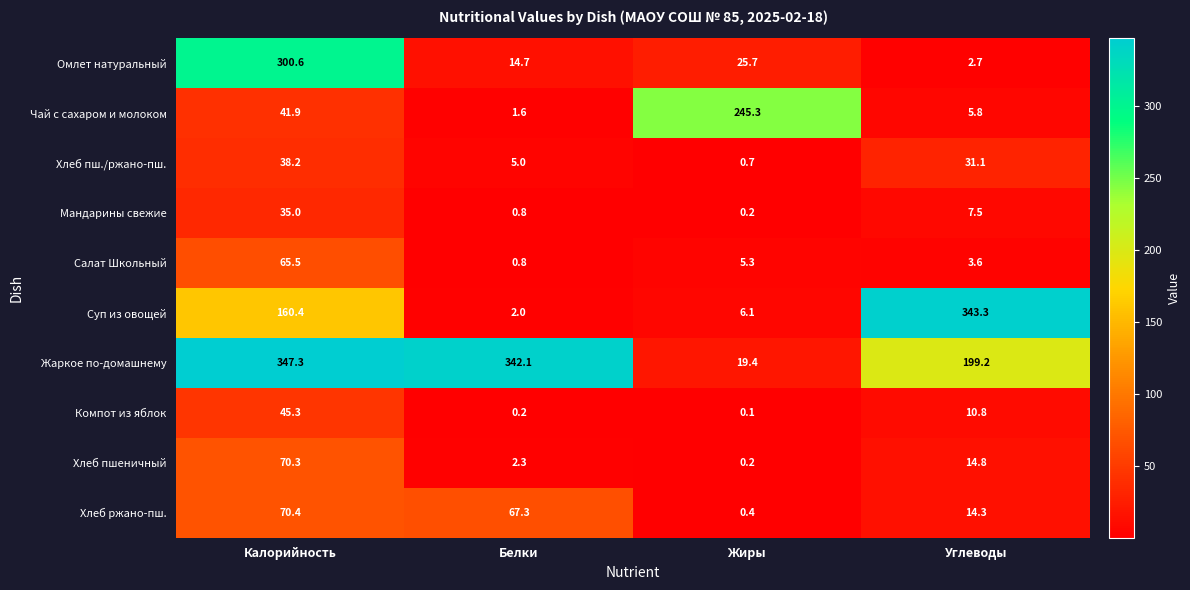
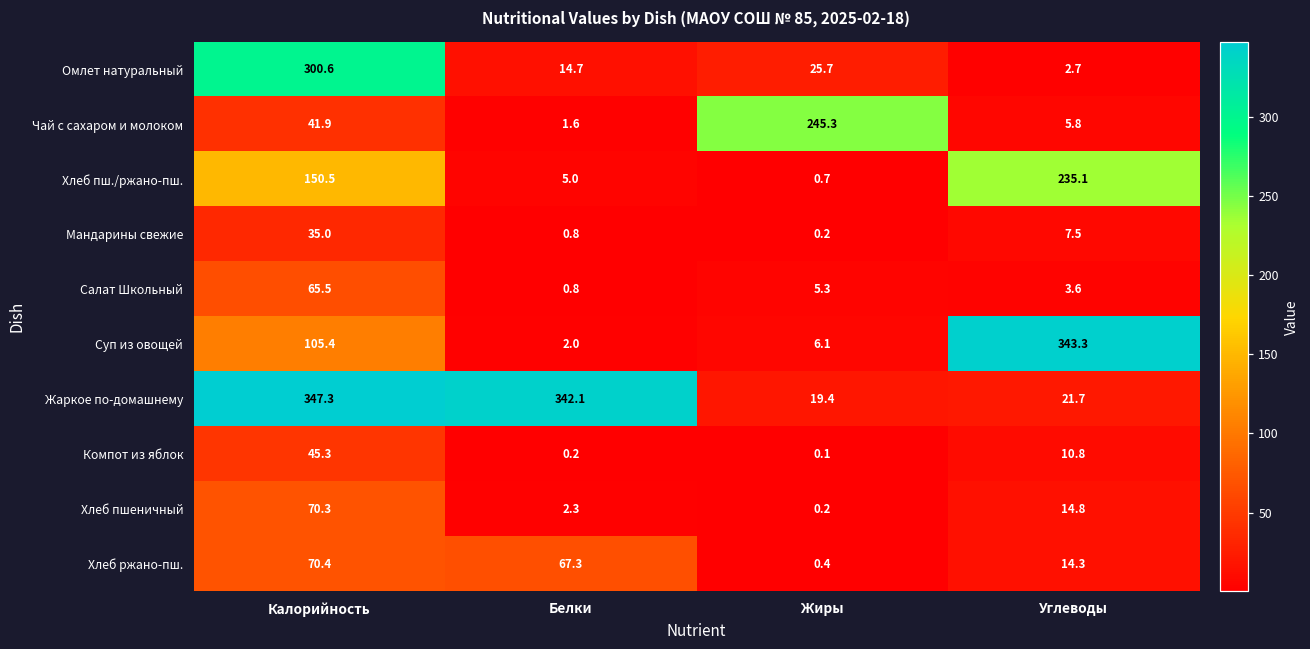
Хлеб пш./ржано-пш., Калорийность: 38.2 -> 150.5
Хлеб пш./ржано-пш., Углеводы: 31.1 -> 235.1
Суп из овощей, Калорийность: 160.4 -> 105.4
Жаркое по-домашнему, Углеводы: 199.2 -> 21.7
